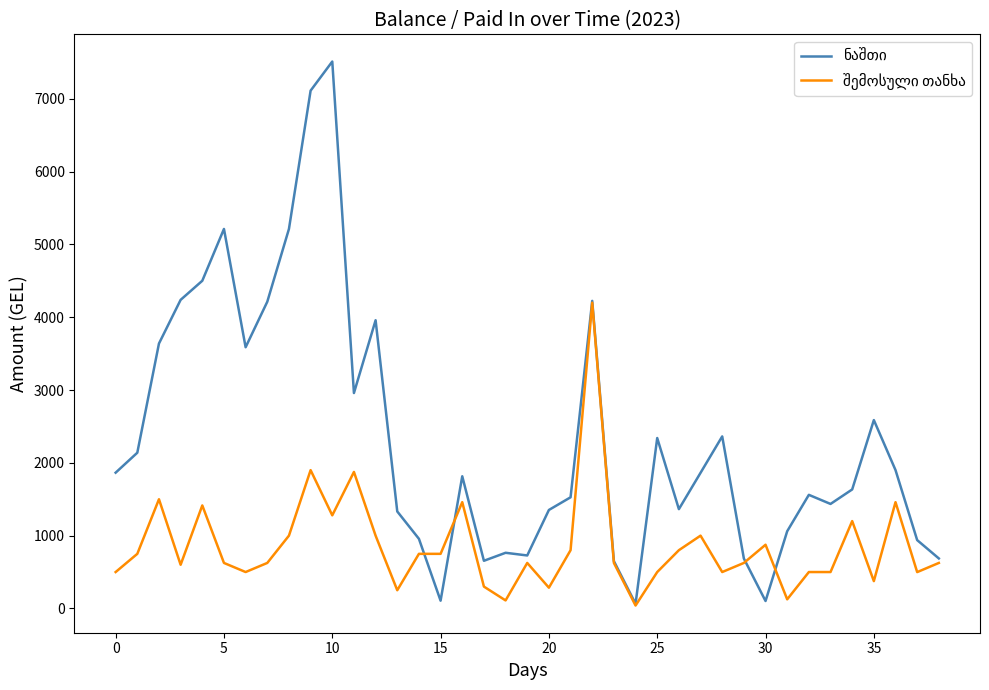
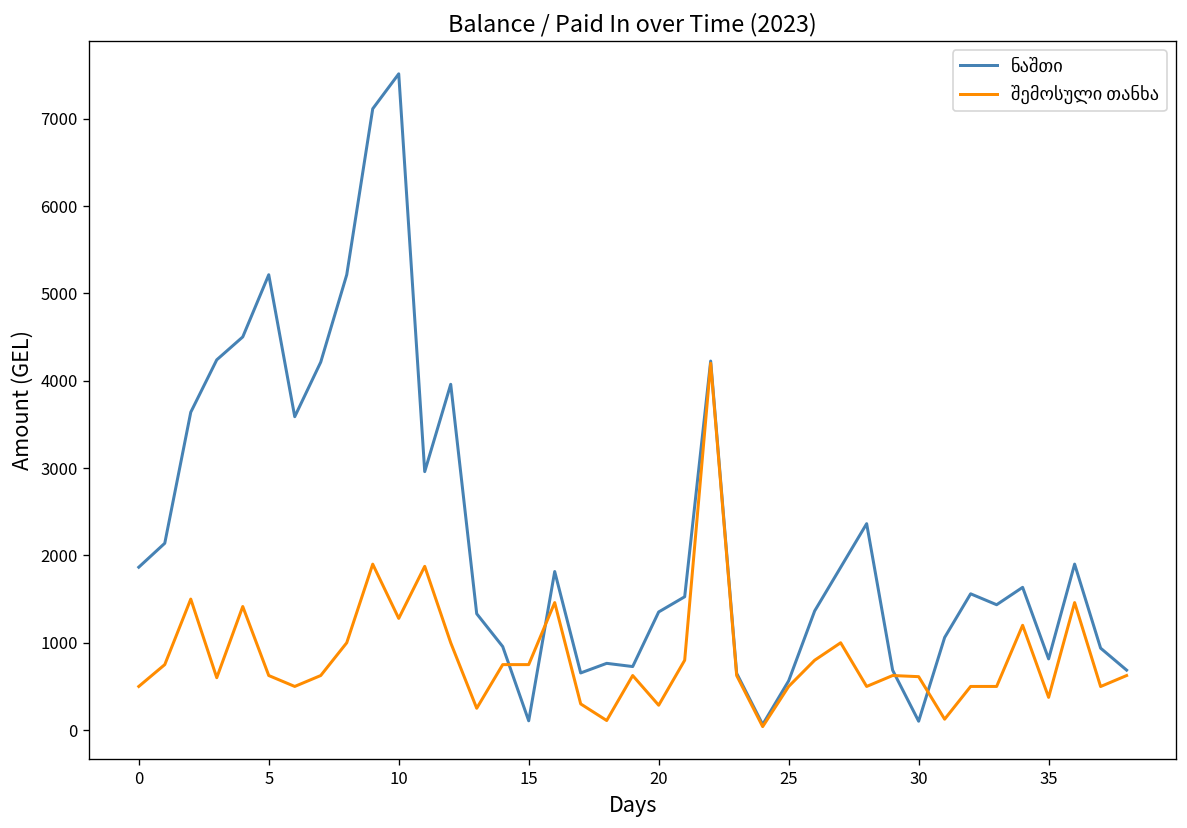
ნაშთი, 25: 2300 -> 600
შემოსული თანხა, 30: 900 -> 600
ნაშთი, 35: 2600 -> 800
